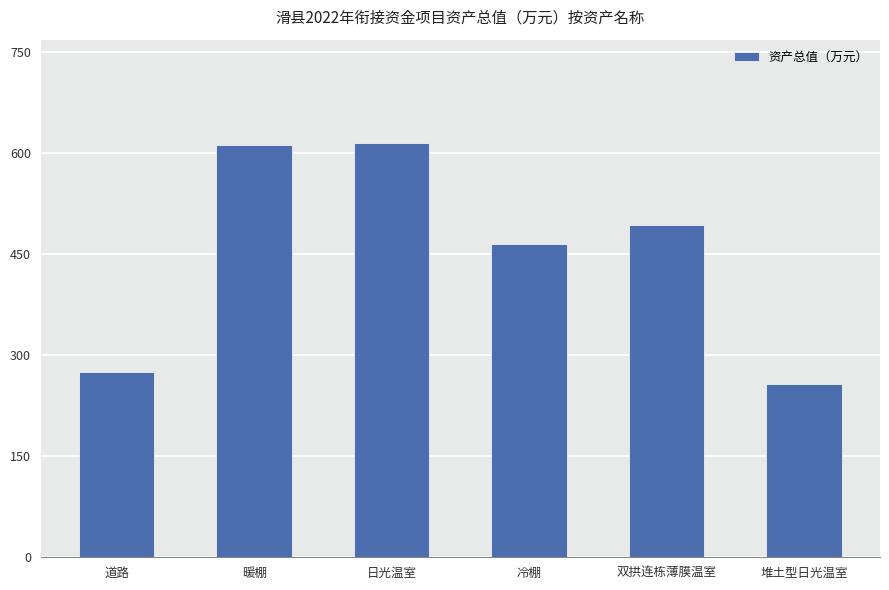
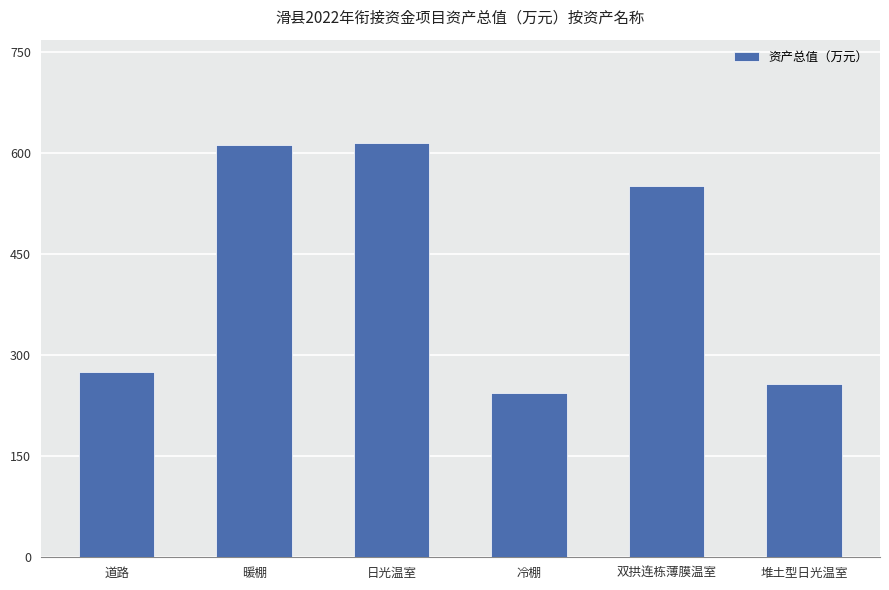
冷棚: 470 -> 240
双拱连栋薄膜温室: 490 -> 550
